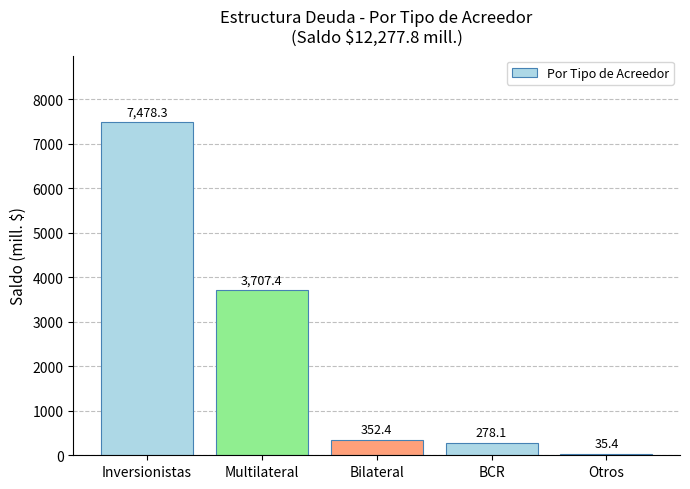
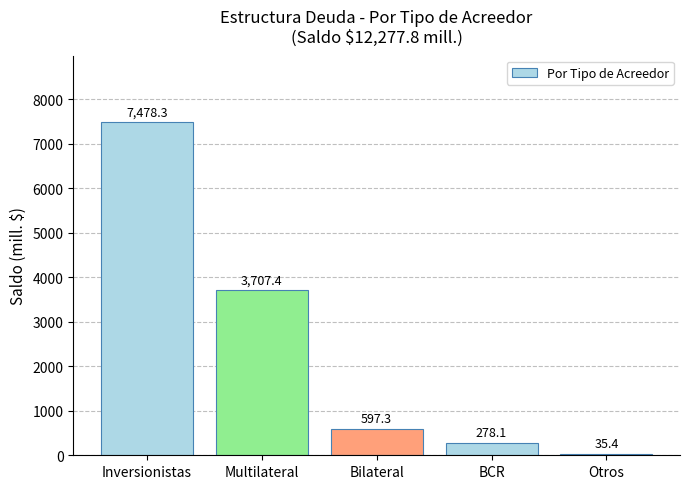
Bilateral: 352.4 -> 597.3
